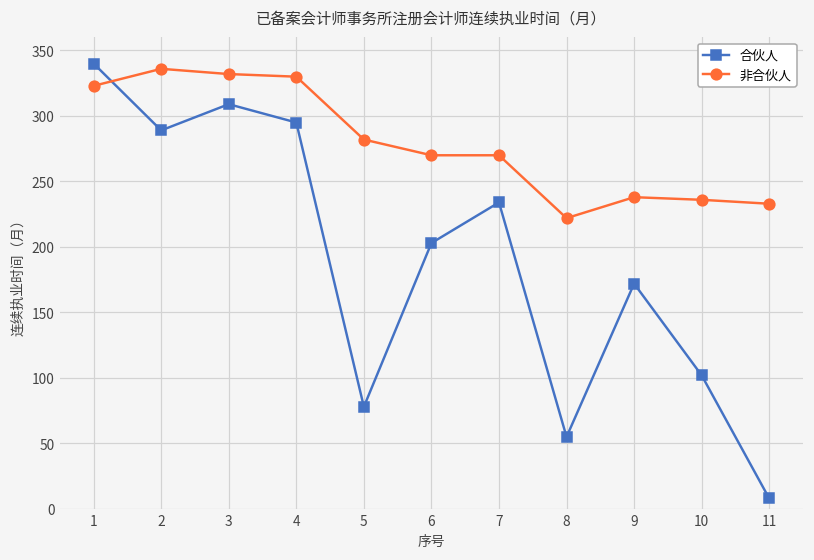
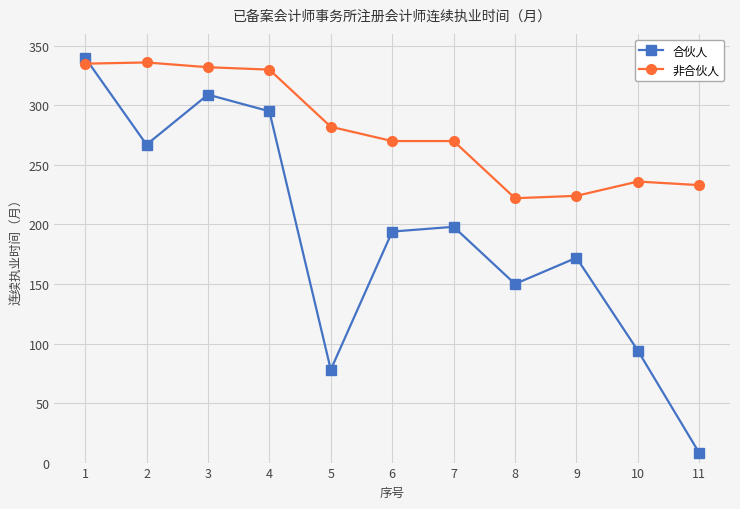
非合伙人, 1: 323 -> 335
合伙人, 2: 289 -> 267
合伙人, 6: 203 -> 194
合伙人, 7: 234 -> 198
合伙人, 8: 55 -> 150
非合伙人, 9: 238 -> 224
合伙人, 10: 102 -> 94
